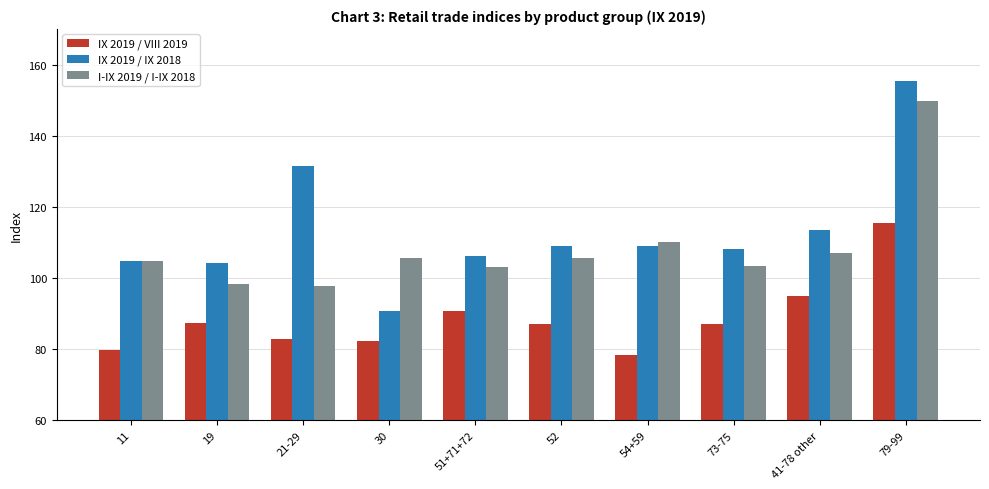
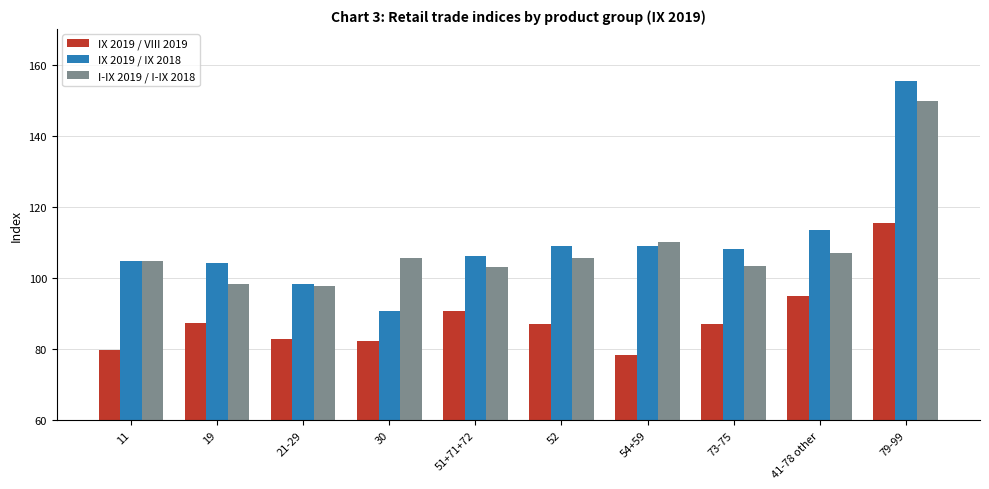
IX 2019 / IX 2018, 21-29: 131 -> 98
